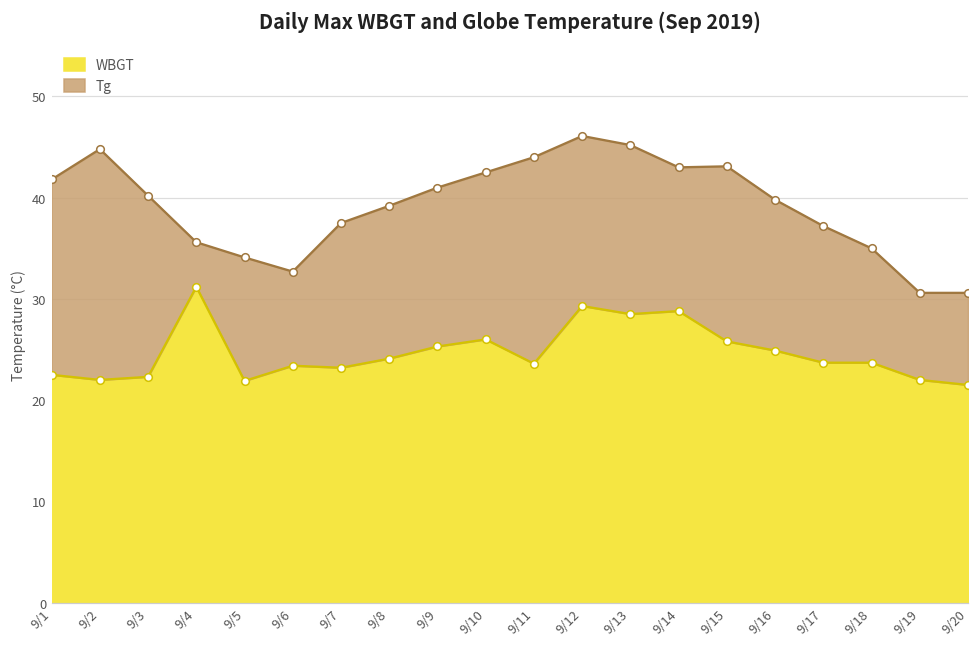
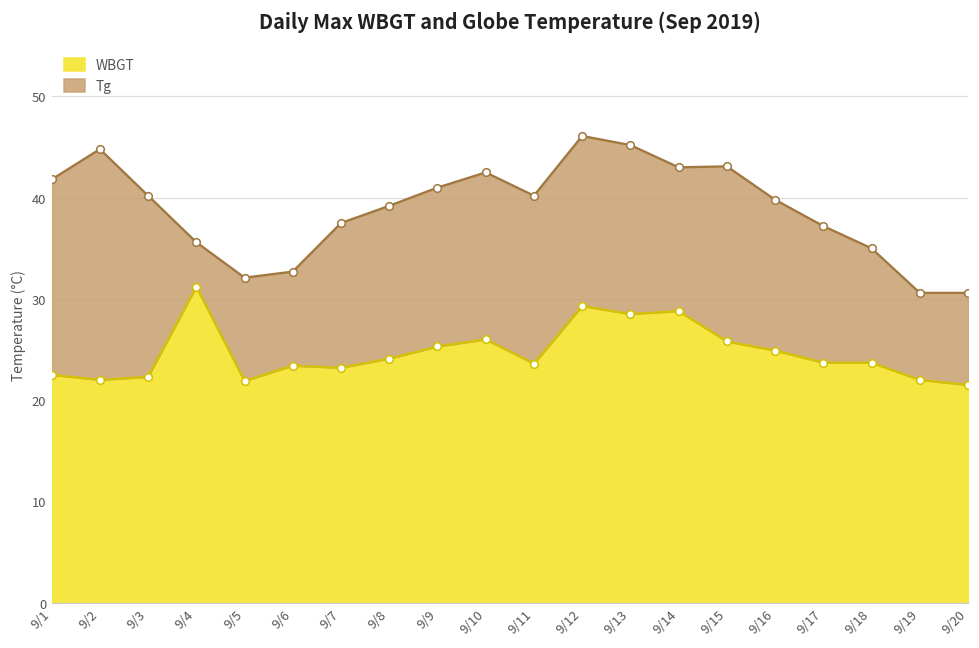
Tg, 9/5: 34 -> 32
Tg, 9/11: 44 -> 40
